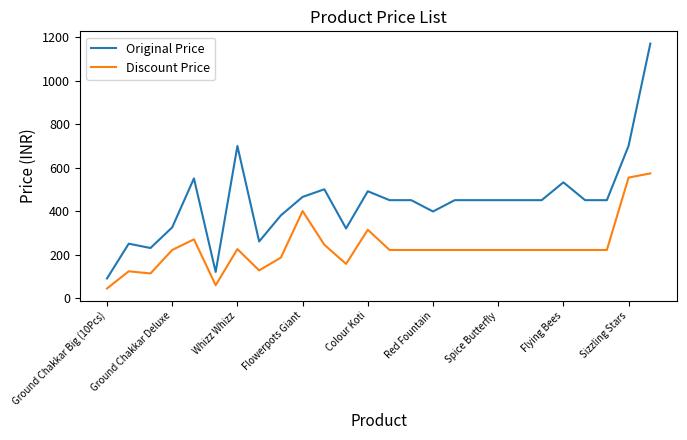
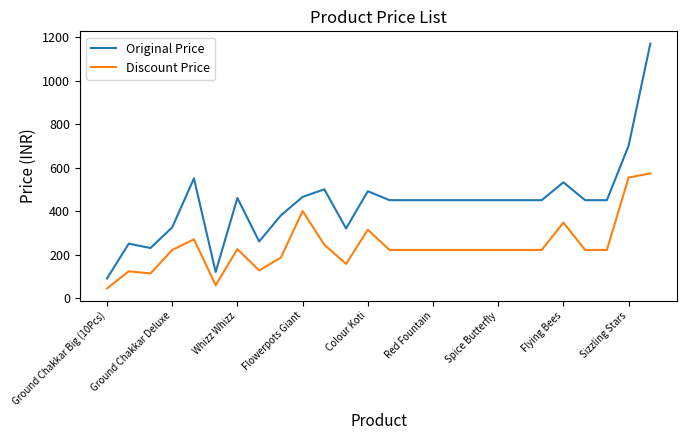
Original Price, Whizz Whizz: 700 -> 460
Original Price, Red Fountain: 400 -> 450
Discount Price, Flying Bees: 220 -> 350
